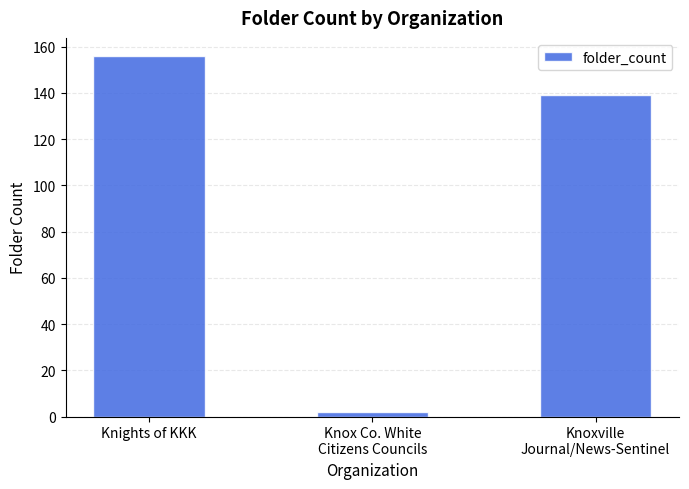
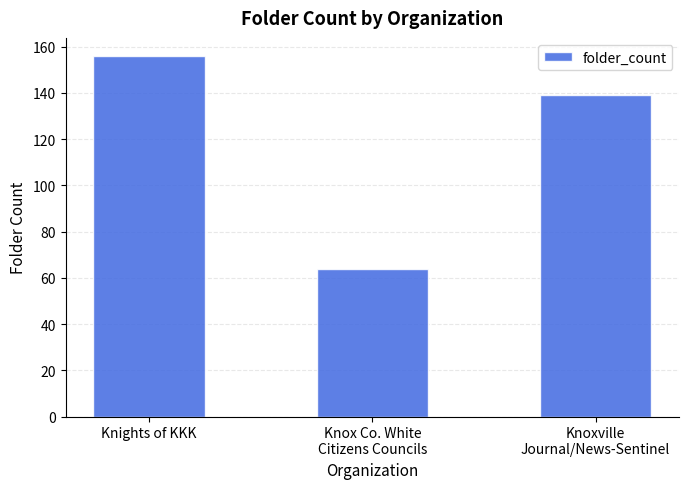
Knox Co. White Citizens Councils: 2 -> 64
